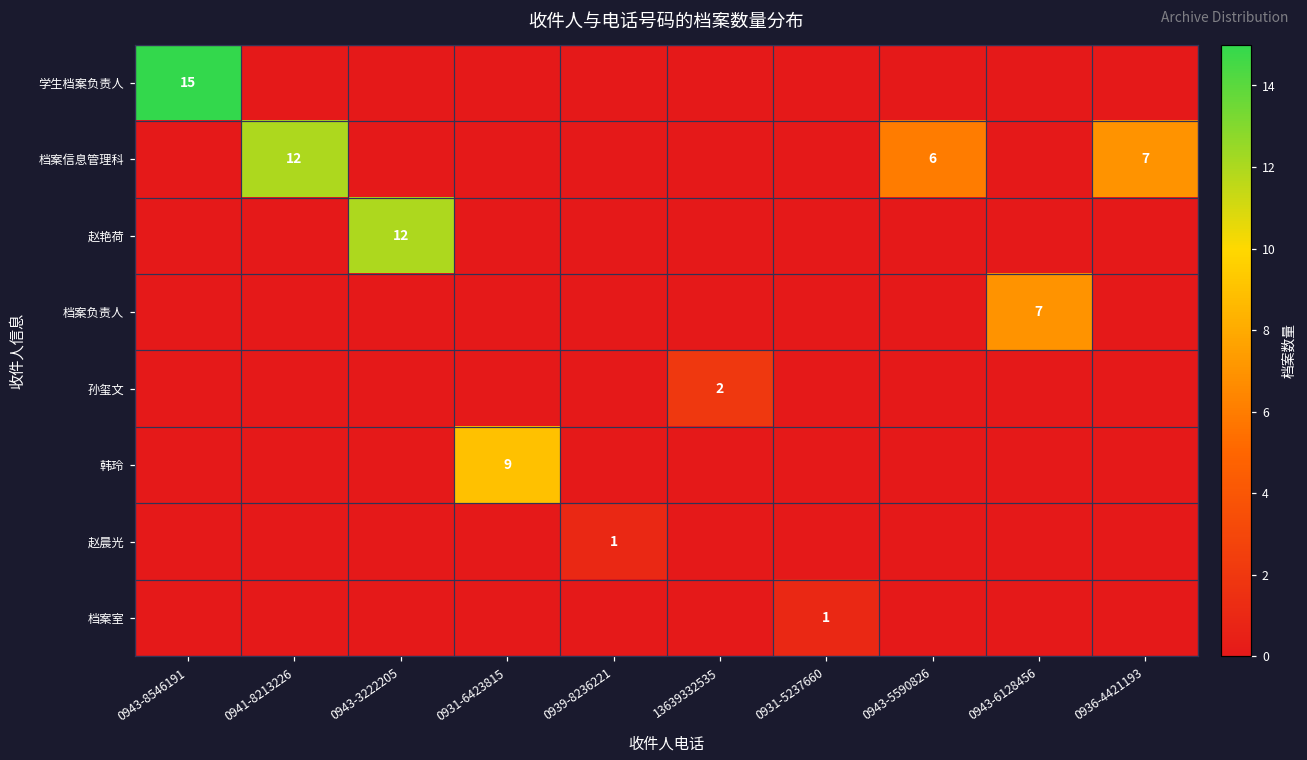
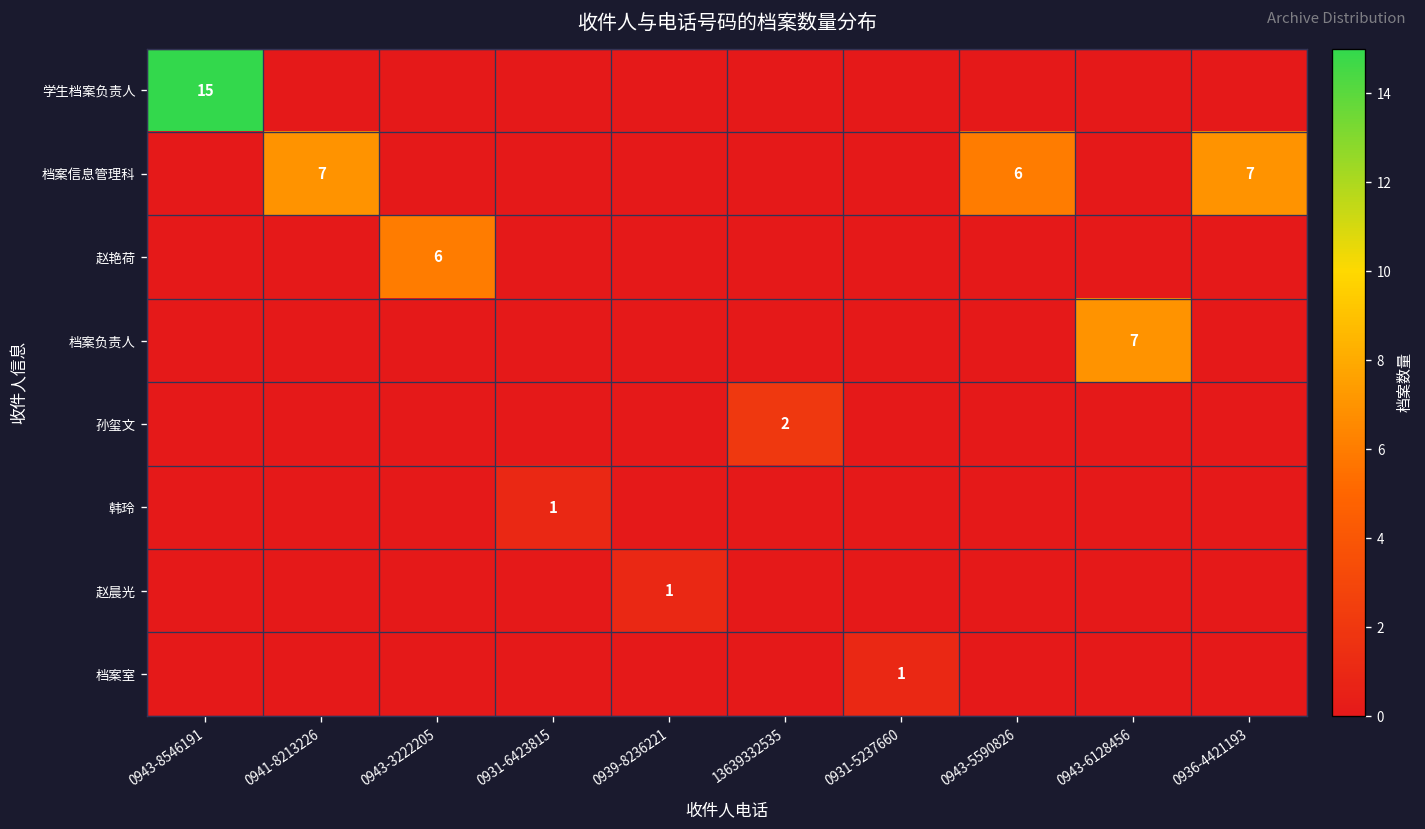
档案信息管理科, 0941-8213226: 12 -> 7
赵艳荷, 0943-3222205: 12 -> 6
韩玲, 0931-6423815: 9 -> 1
